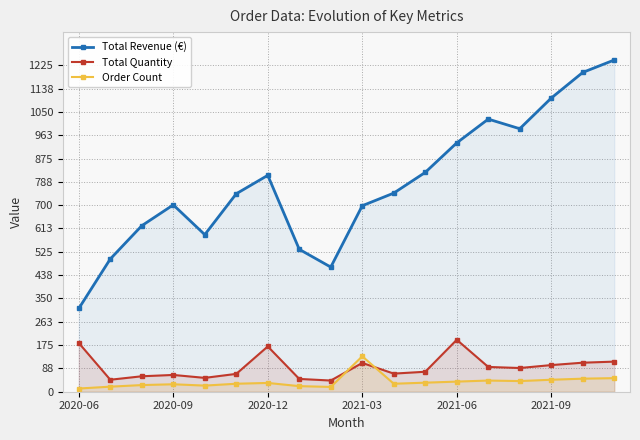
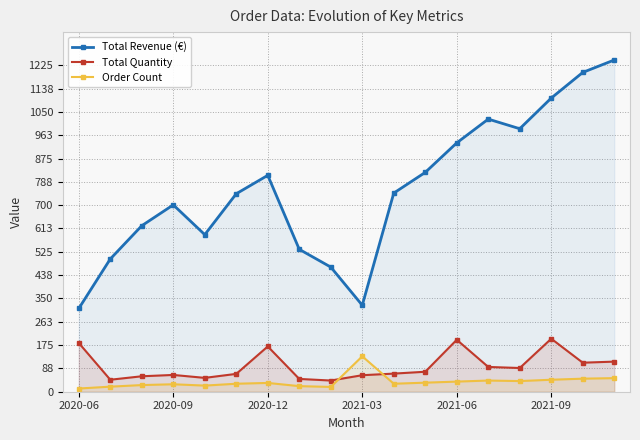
Total Revenue (€), 2021-03: 700 -> 320
Total Quantity, 2021-03: 110 -> 60
Total Quantity, 2021-09: 100 -> 200
